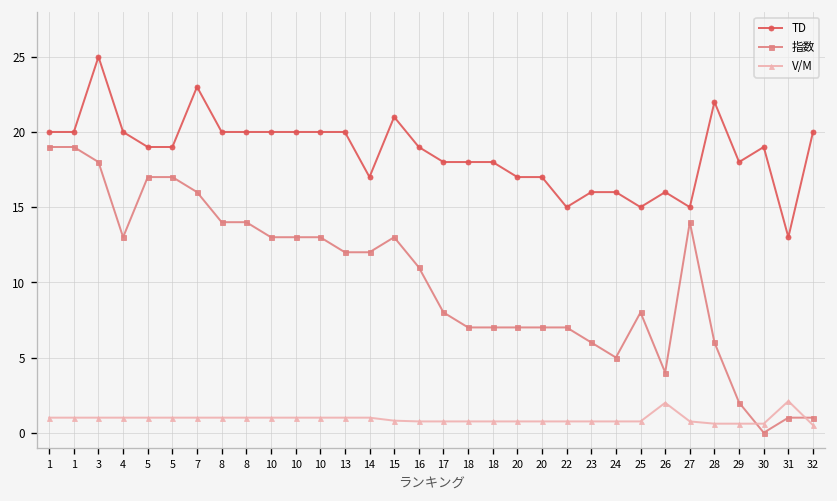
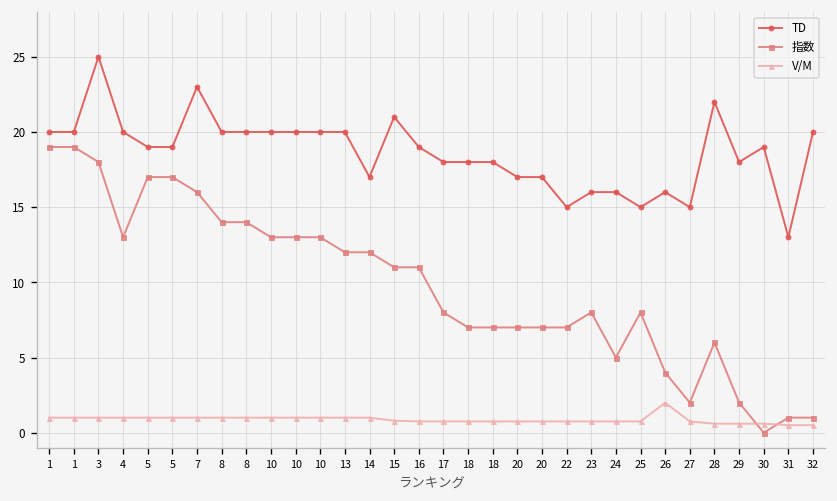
指数, 15: 13 -> 11
指数, 23: 6 -> 8
指数, 27: 14 -> 2
V/M, 31: 2.1 -> 0.5
